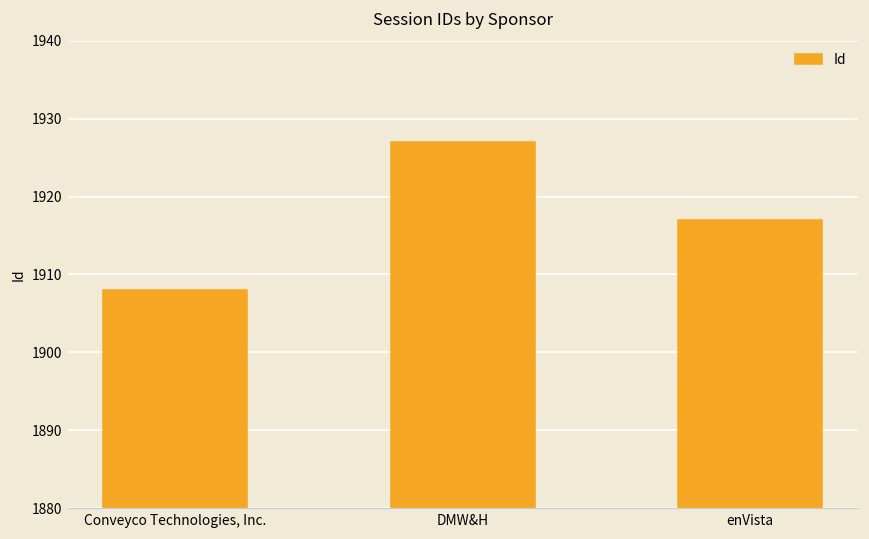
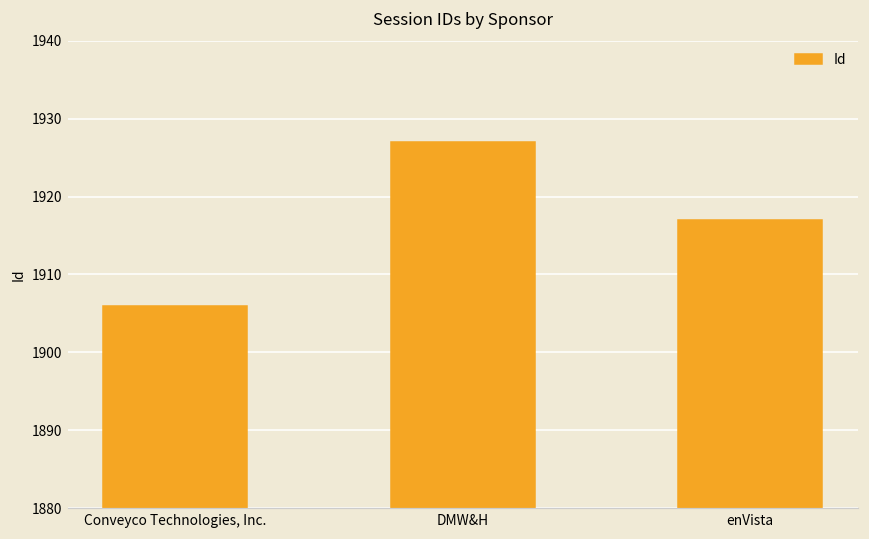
Conveyco Technologies, Inc.: 1908 -> 1906
